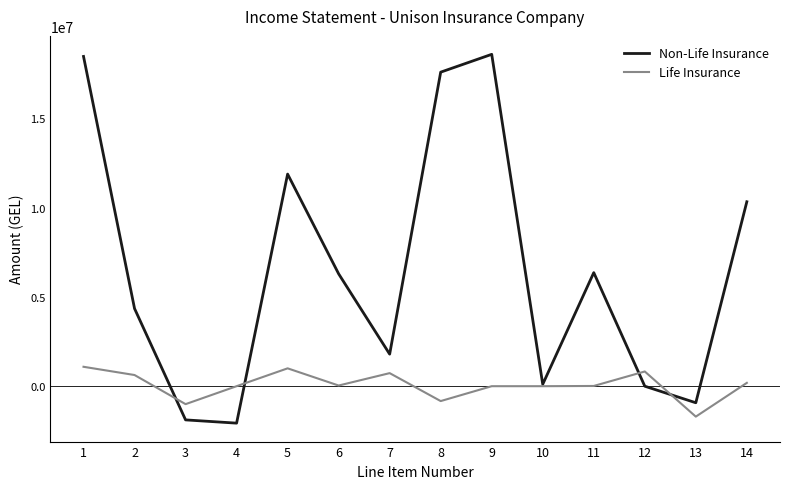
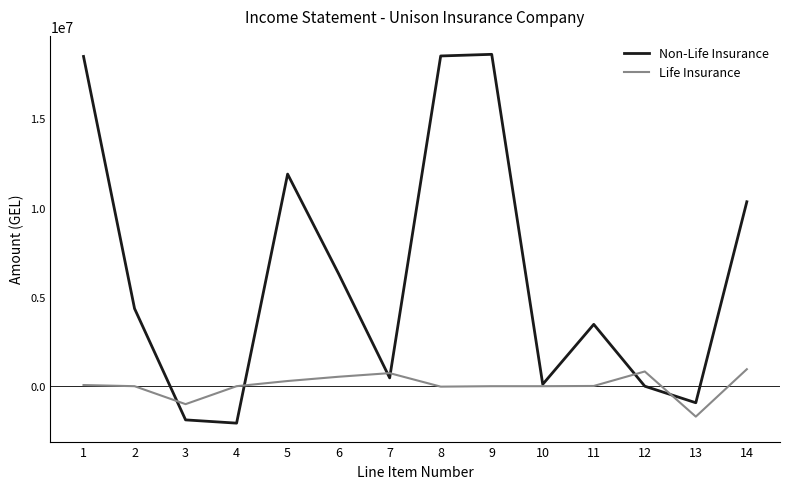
Life Insurance, 1: 1100000 -> 100000
Life Insurance, 2: 600000 -> 0
Life Insurance, 5: 1000000 -> 300000
Life Insurance, 6: 0 -> 500000
Non-Life Insurance, 7: 1800000 -> 500000
Non-Life Insurance, 8: 17600000 -> 18500000
Life Insurance, 8: -800000 -> 0
Non-Life Insurance, 11: 6400000 -> 3500000
Life Insurance, 14: 200000 -> 1000000
